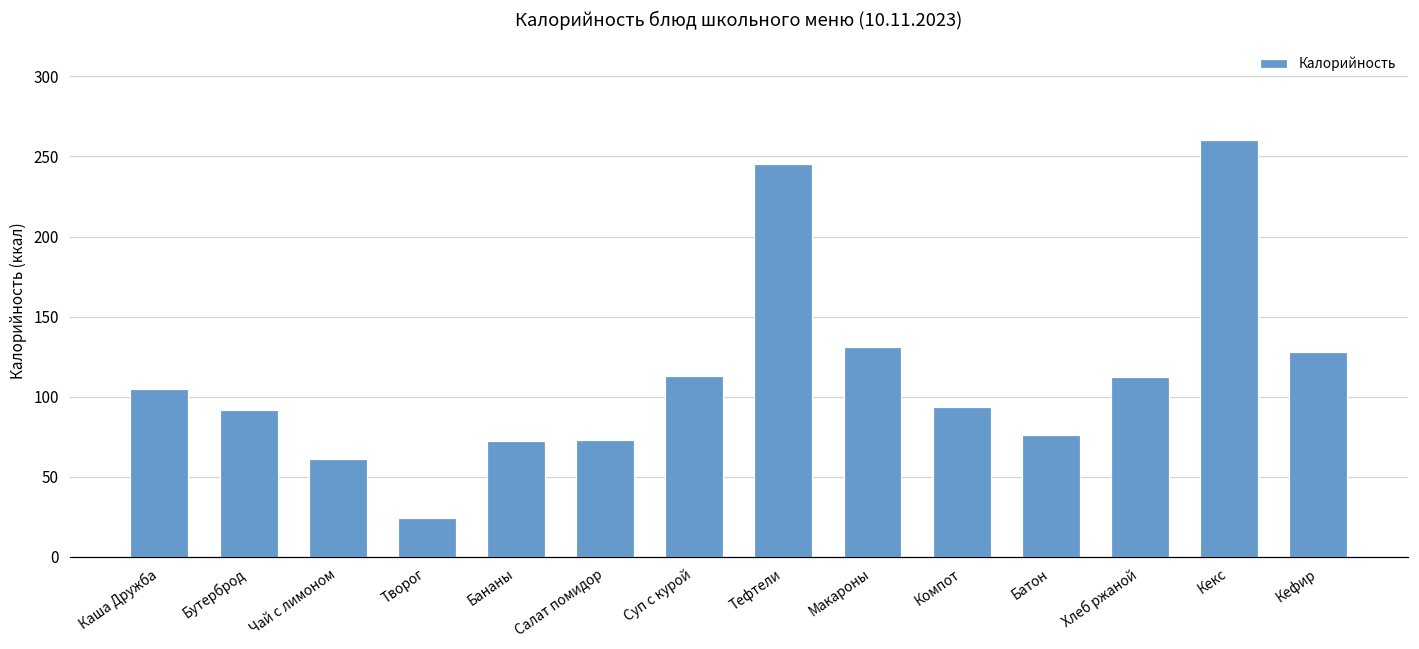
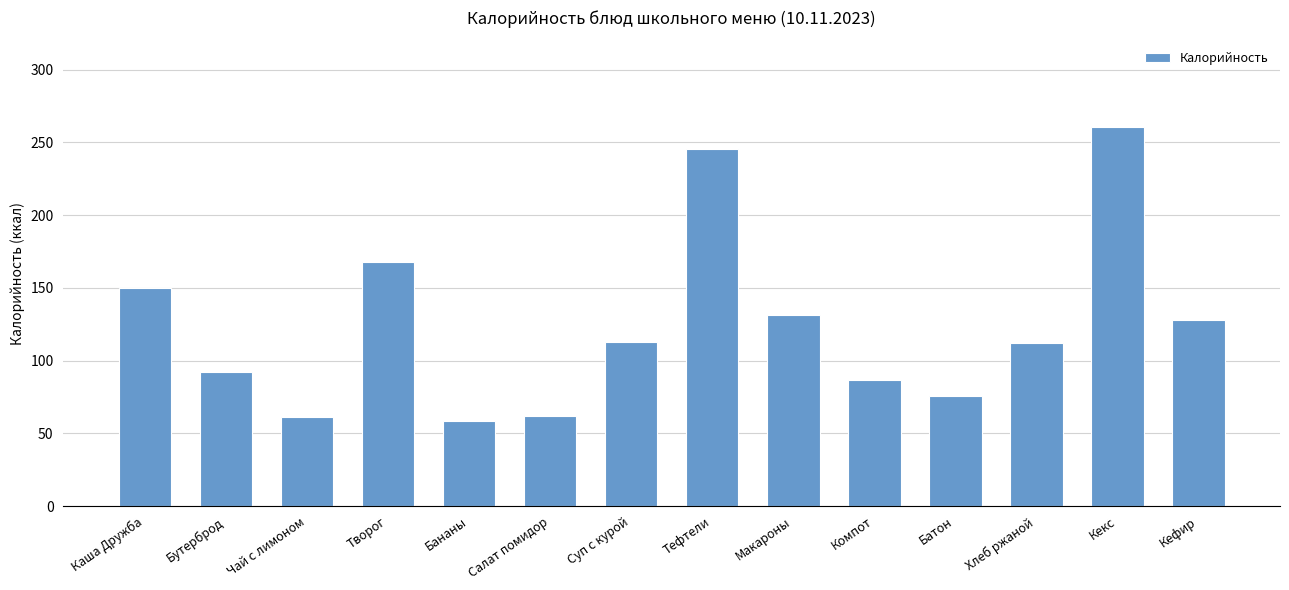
Каша Дружба: 105 -> 150
Творог: 24 -> 168
Бананы: 72 -> 58
Салат помидор: 73 -> 62
Компот: 94 -> 86
